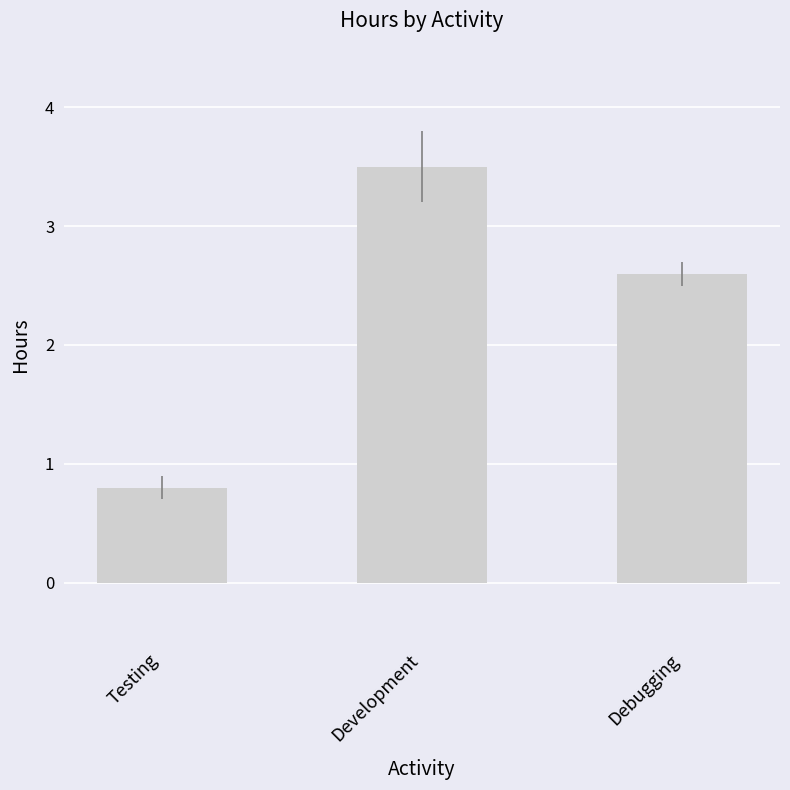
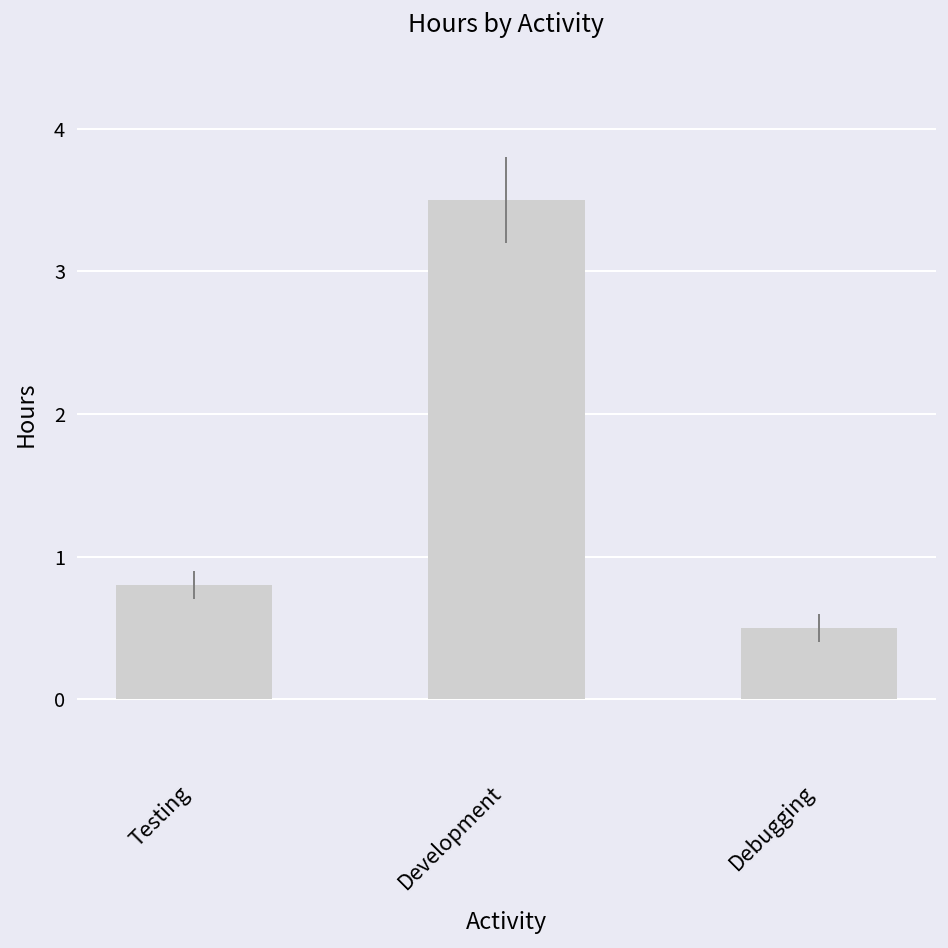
Debugging: 2.6 -> 0.5
